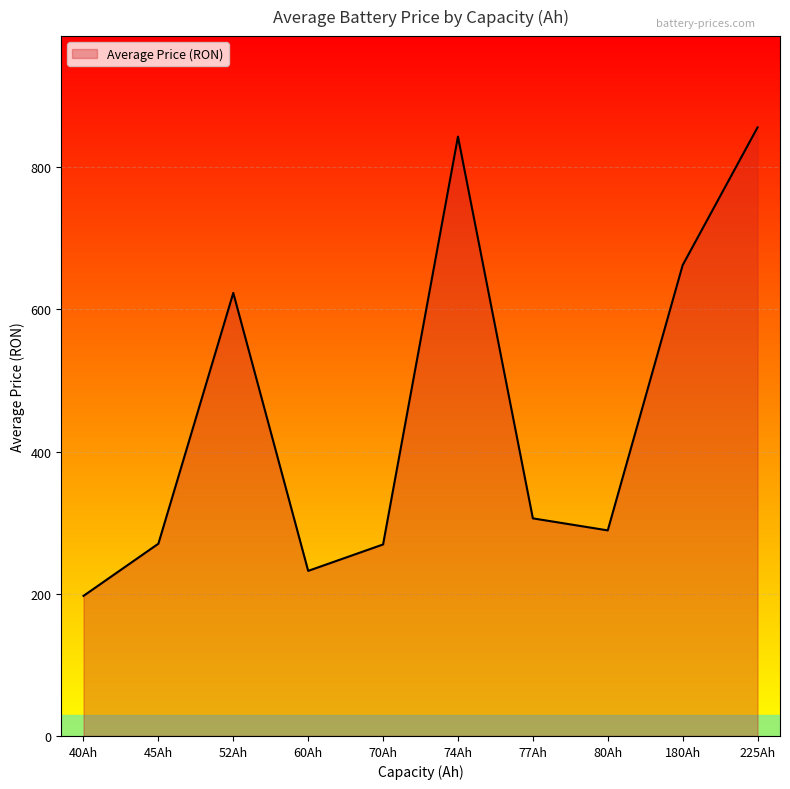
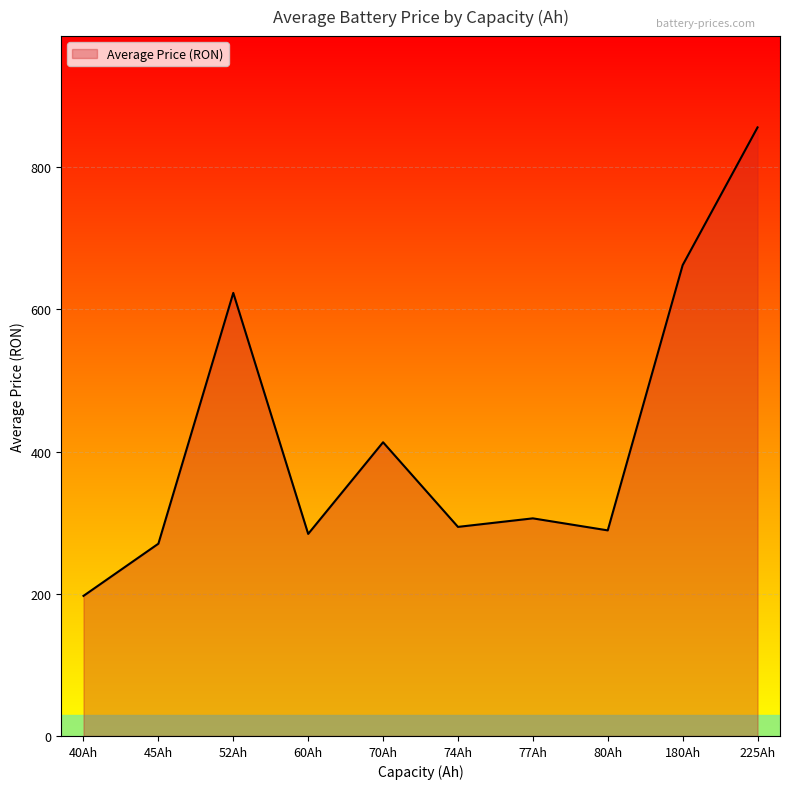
60Ah: 230 -> 280
70Ah: 270 -> 410
74Ah: 840 -> 290
